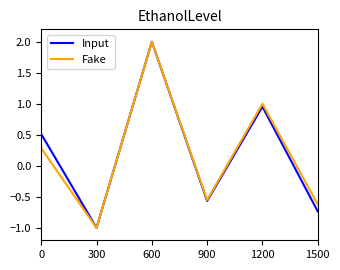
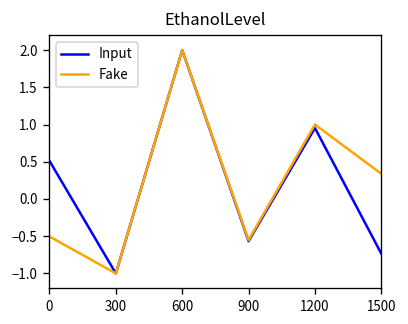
Fake, 0: 0.3 -> -0.5
Fake, 1500: -0.6 -> 0.3
